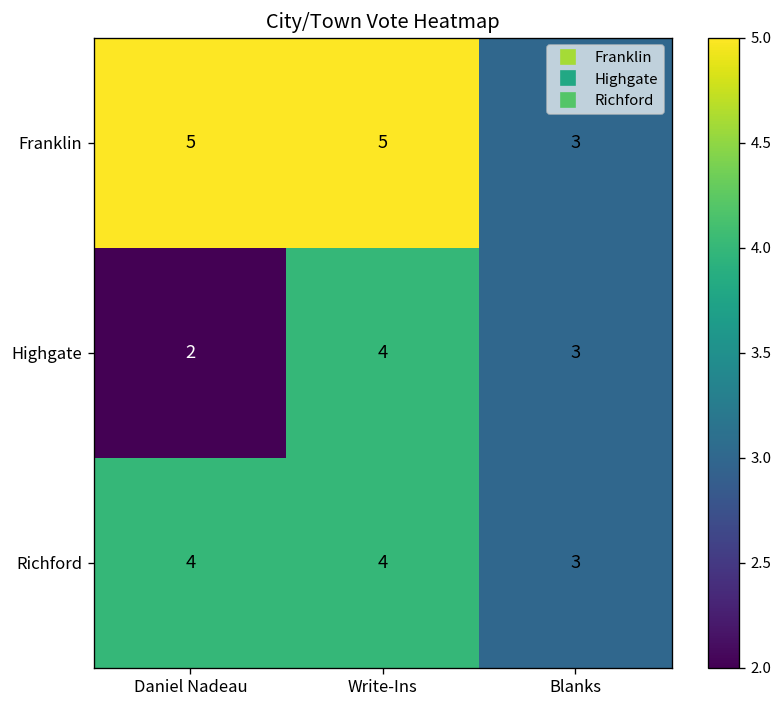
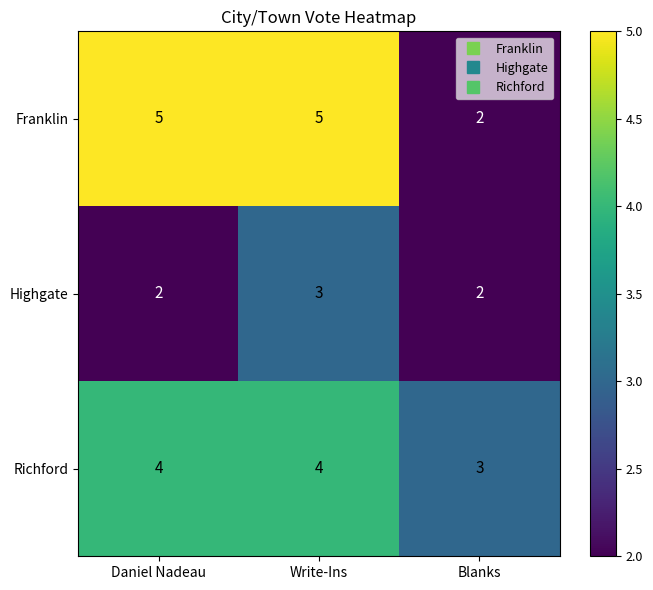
Franklin, Blanks: 3 -> 2
Highgate, Write-Ins: 4 -> 3
Highgate, Blanks: 3 -> 2
